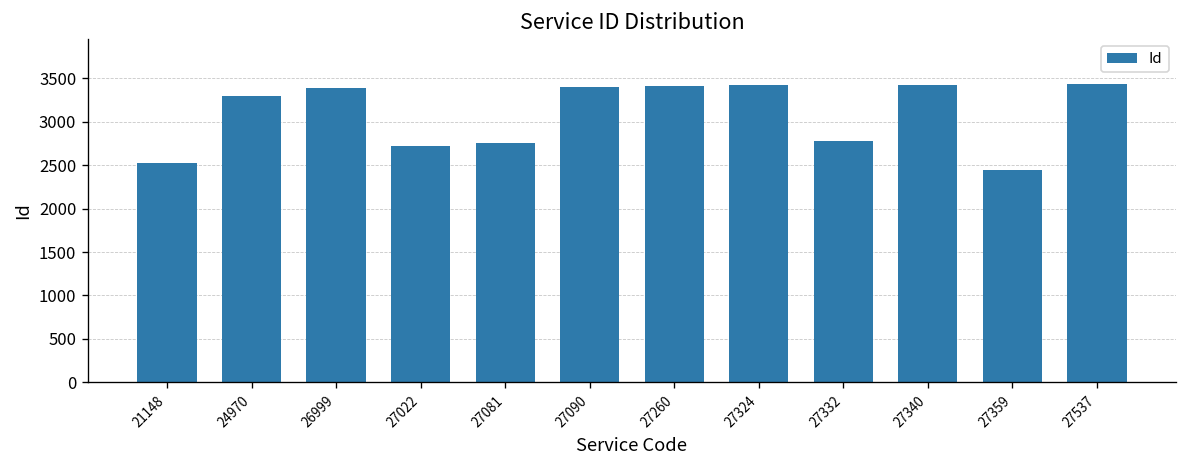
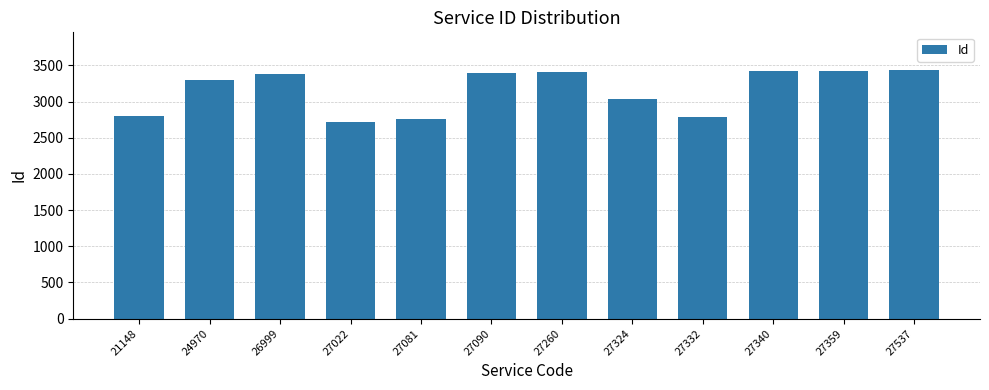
21148: 2500 -> 2800
27324: 3400 -> 3000
27359: 2500 -> 3400
